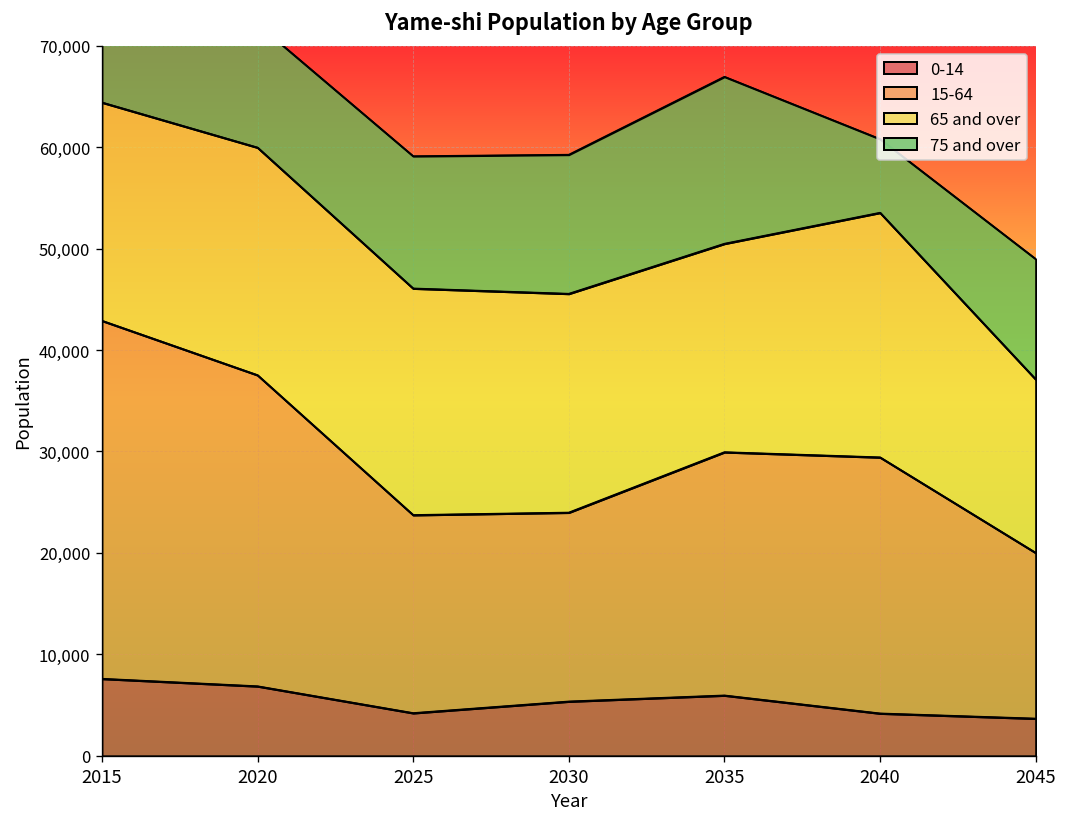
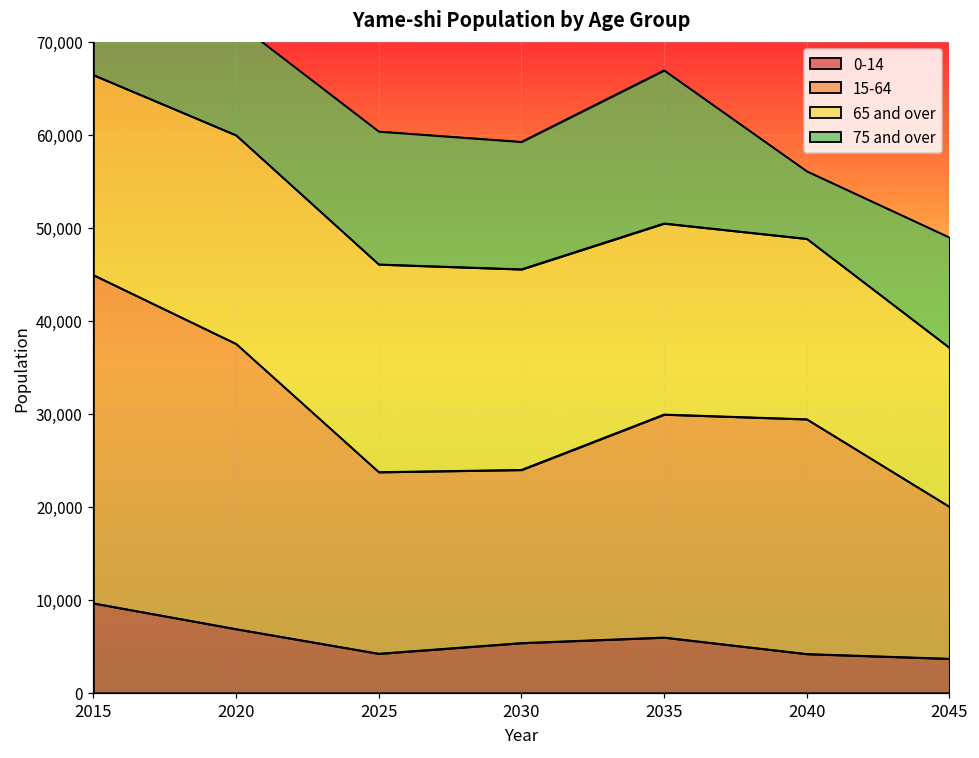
0-14, 2015: 8,000 -> 10,000
75 and over, 2025: 13,000 -> 14,000
65 and over, 2040: 24,000 -> 19,000
